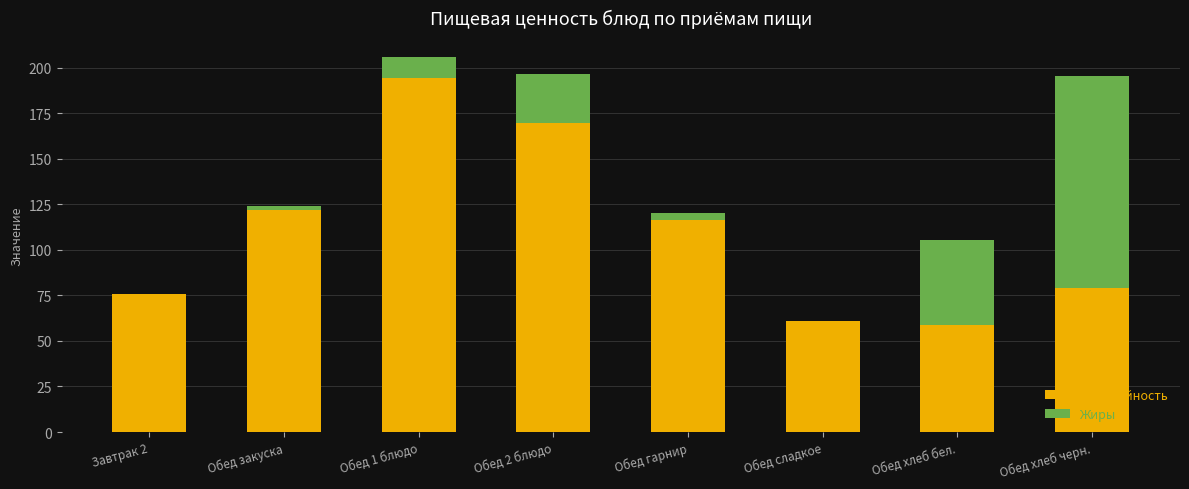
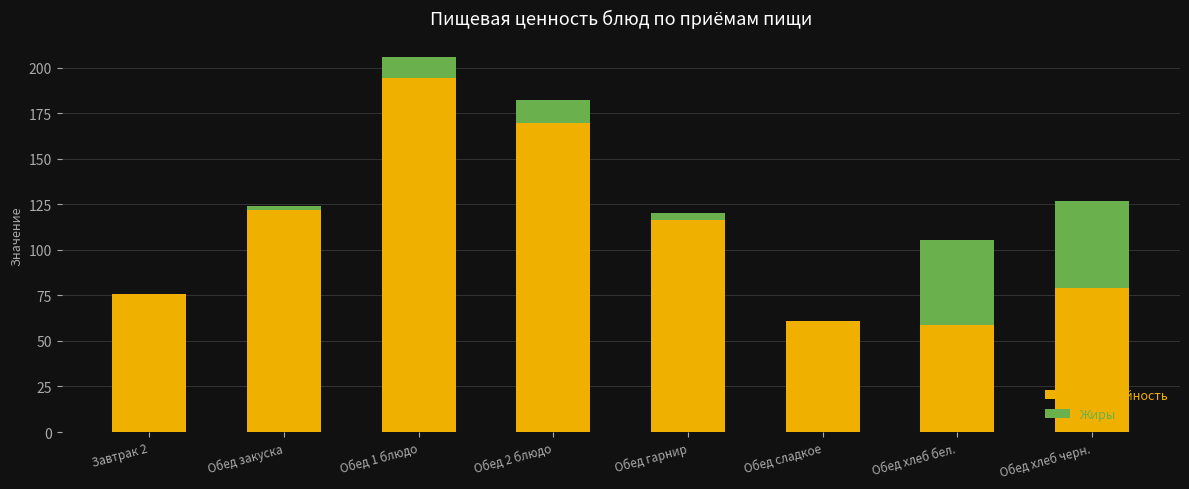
Жиры, Обед 2 блюдо: 27 -> 13
Жиры, Обед хлеб черн.: 117 -> 48
